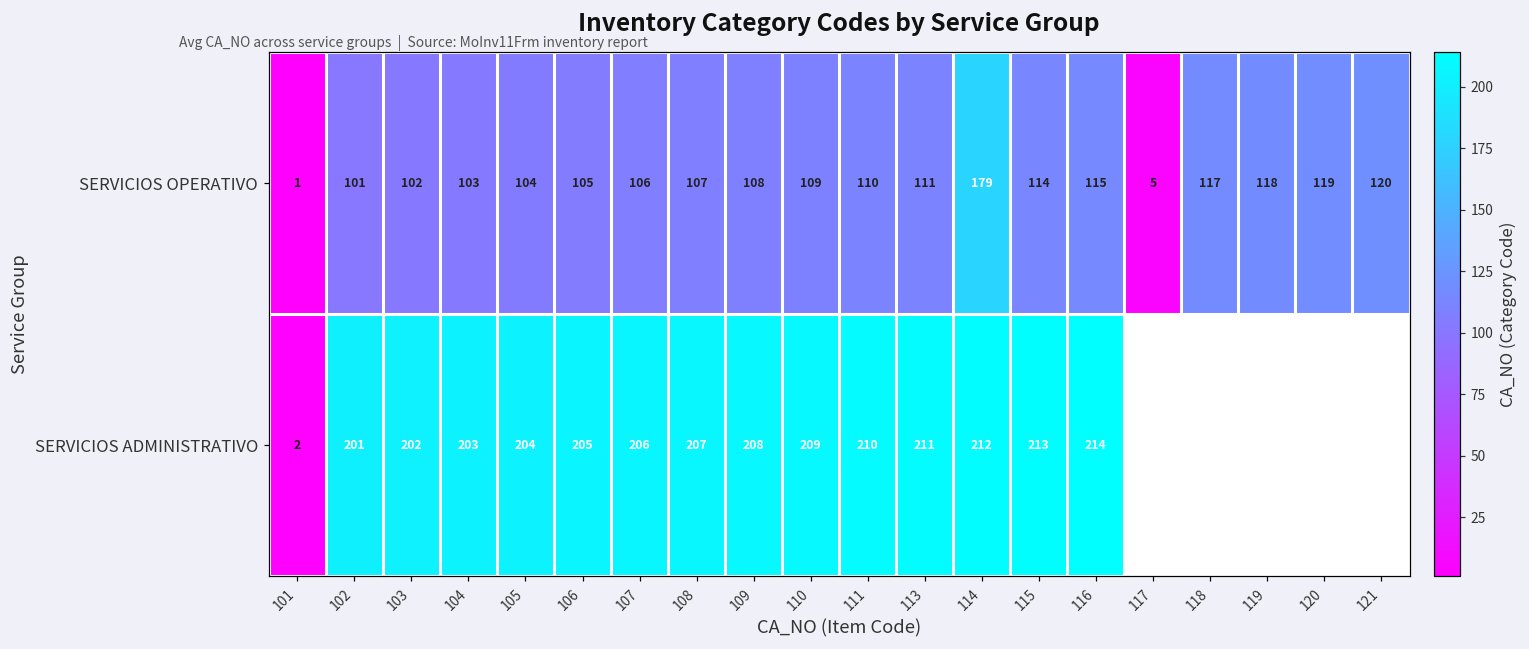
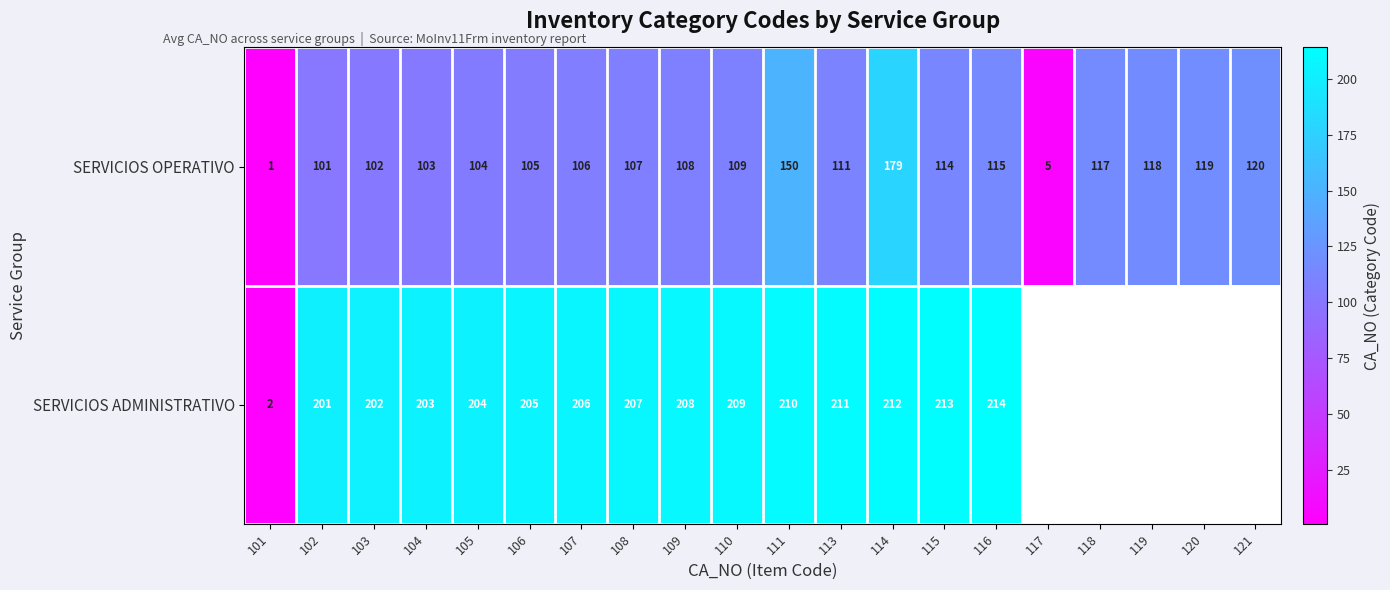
SERVICIOS OPERATIVO, 111: 110 -> 150
